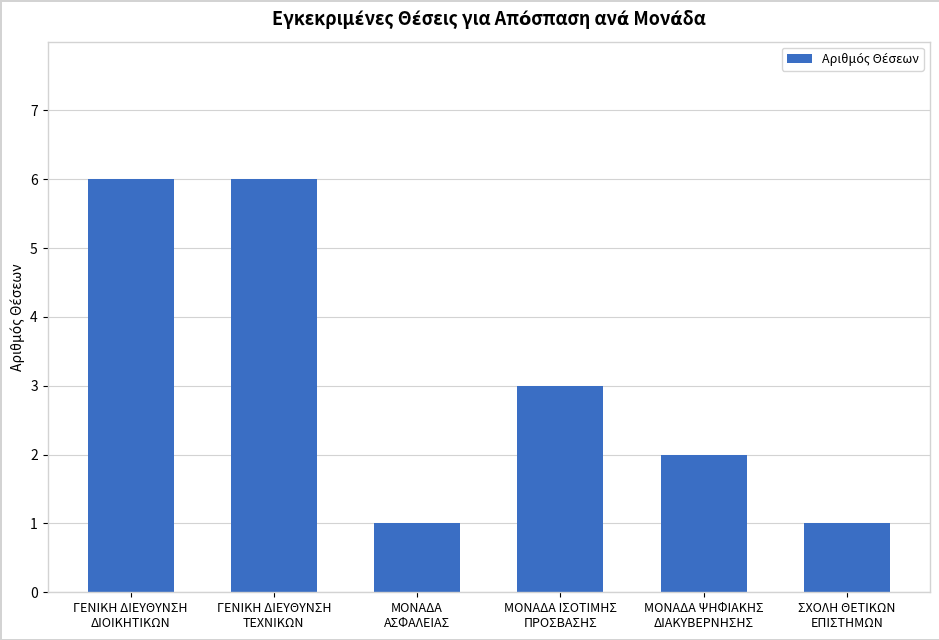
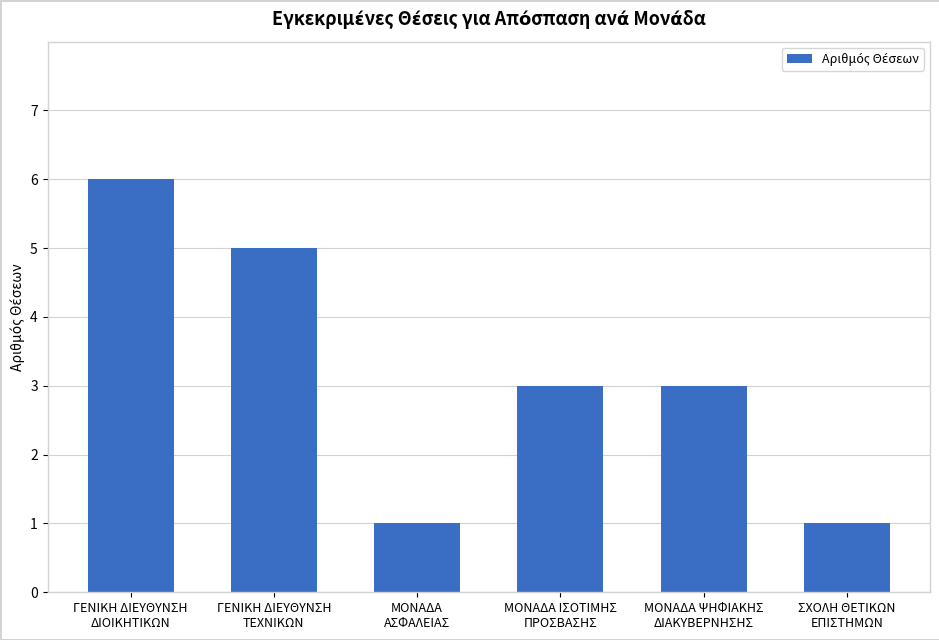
ΓΕΝΙΚΗ ΔΙΕΥΘΥΝΣΗ ΤΕΧΝΙΚΩΝ: 6 -> 5
ΜΟΝΑΔΑ ΨΗΦΙΑΚΗΣ ΔΙΑΚΥΒΕΡΝΗΣΗΣ: 2 -> 3
